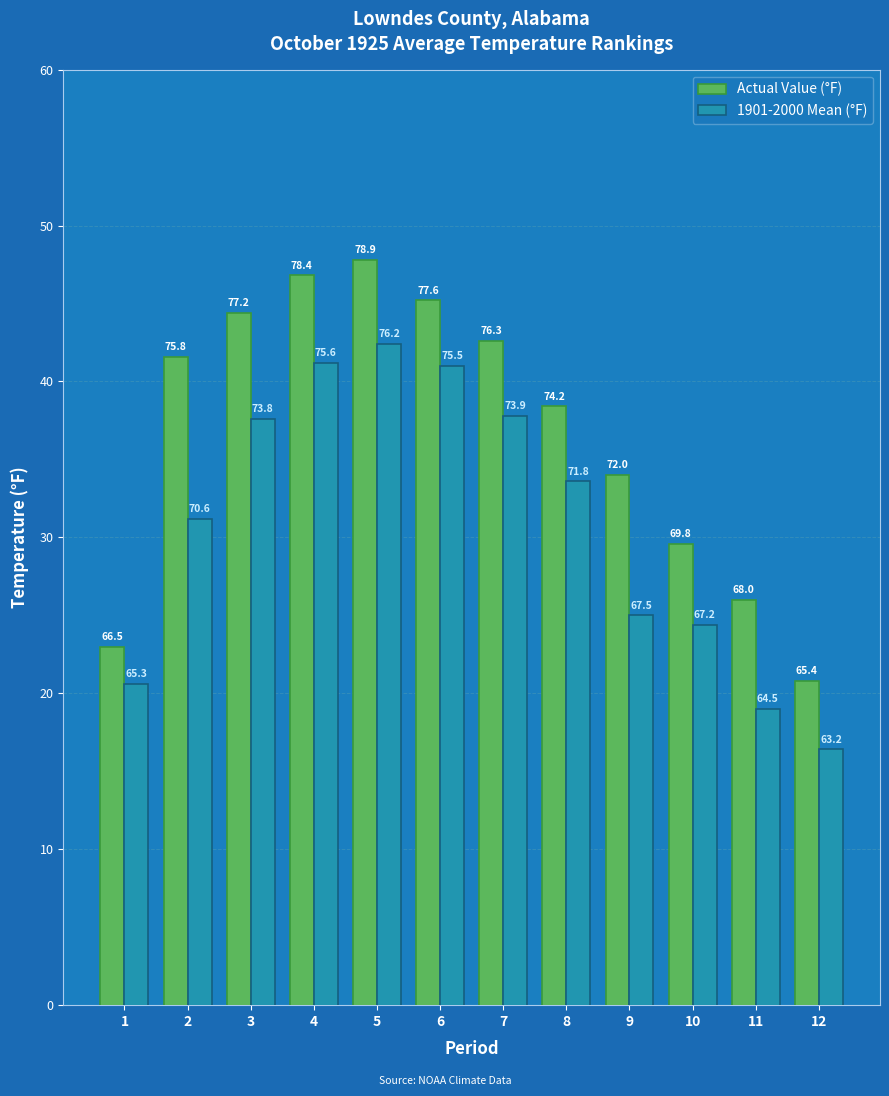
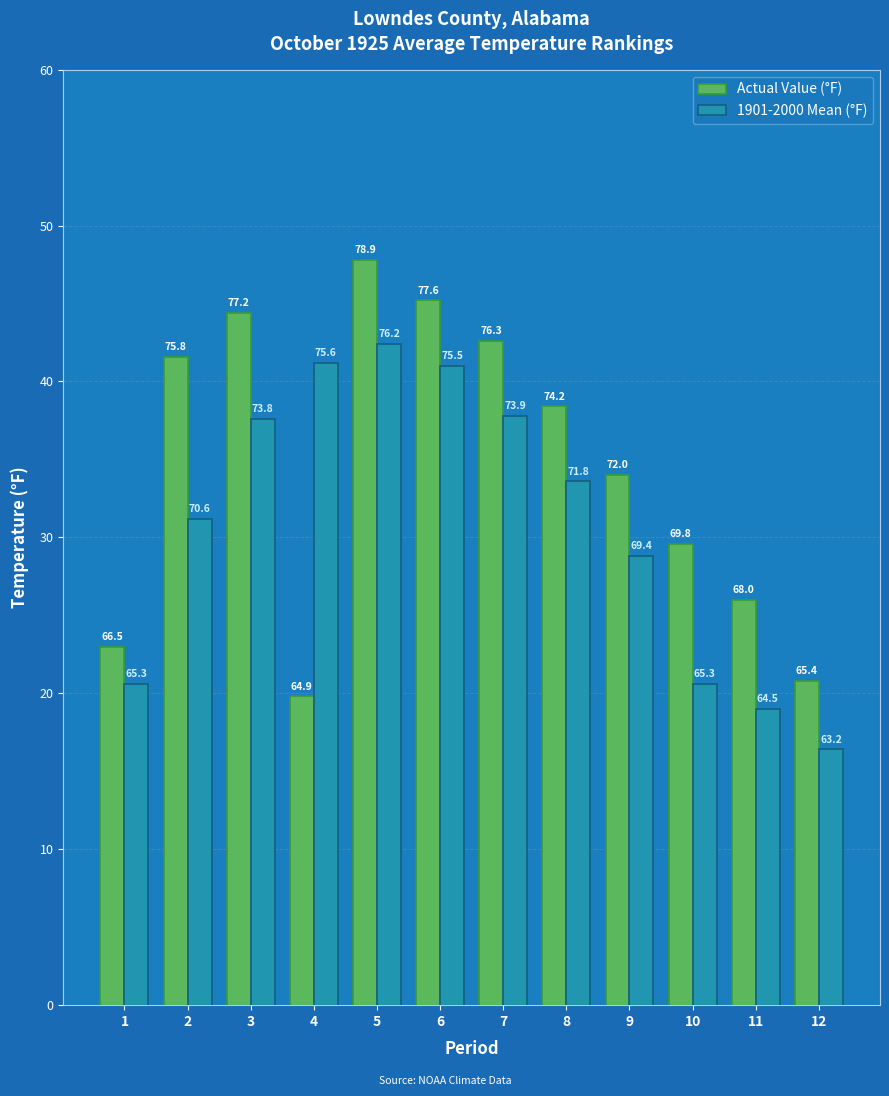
Actual Value (°F), 4: 78.4 -> 64.9
1901-2000 Mean (°F), 9: 67.5 -> 69.4
1901-2000 Mean (°F), 10: 67.2 -> 65.3
